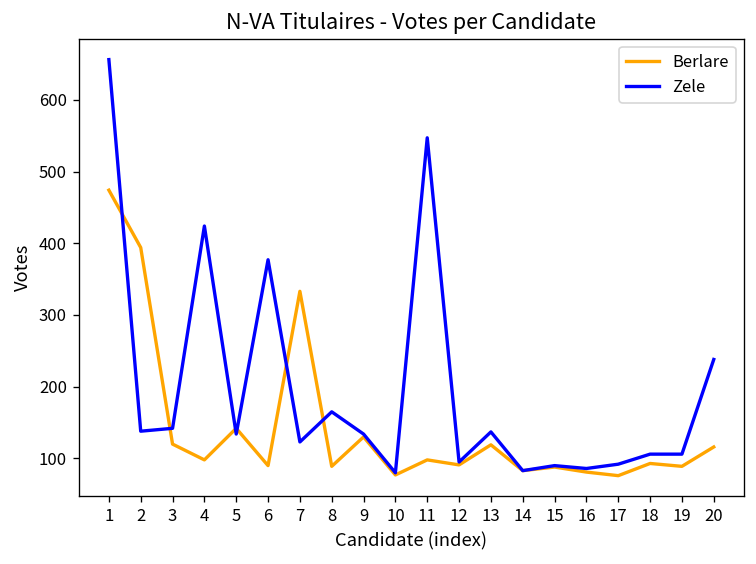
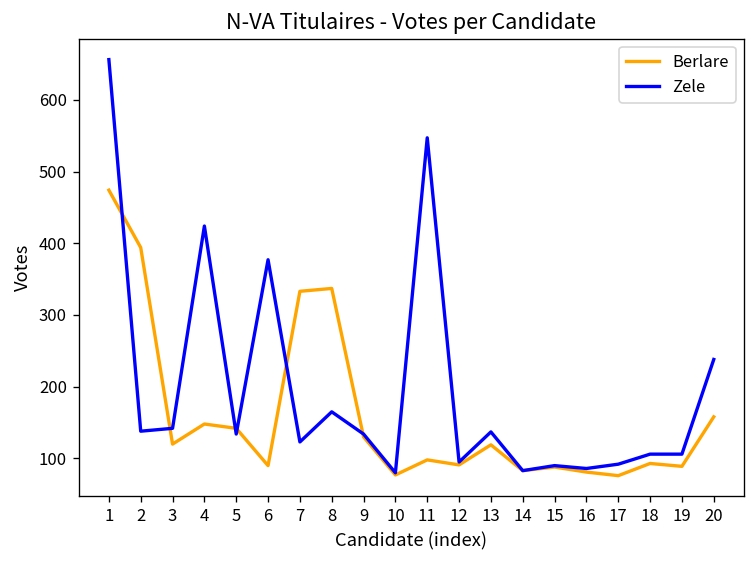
Berlare, 4: 100 -> 150
Berlare, 8: 90 -> 340
Berlare, 20: 120 -> 160
